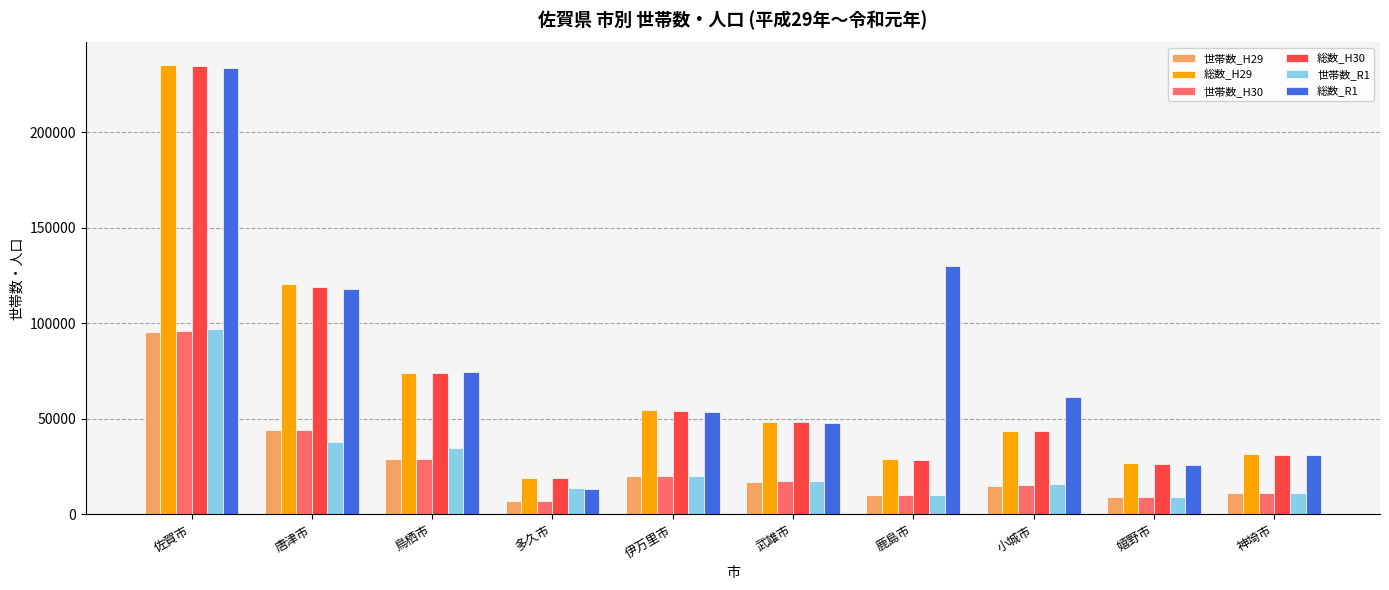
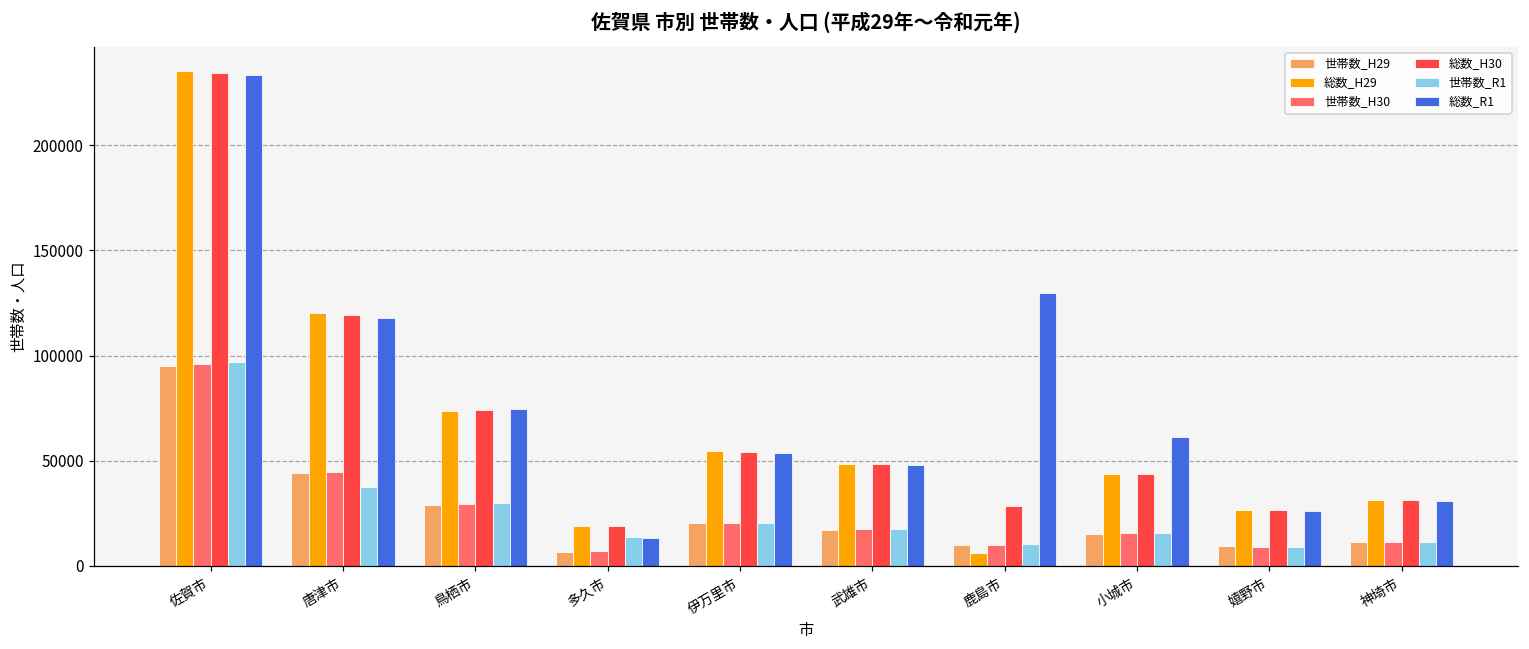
世帯数_R1, 鳥栖市: 35000 -> 30000
総数_H29, 鹿島市: 29000 -> 6000
